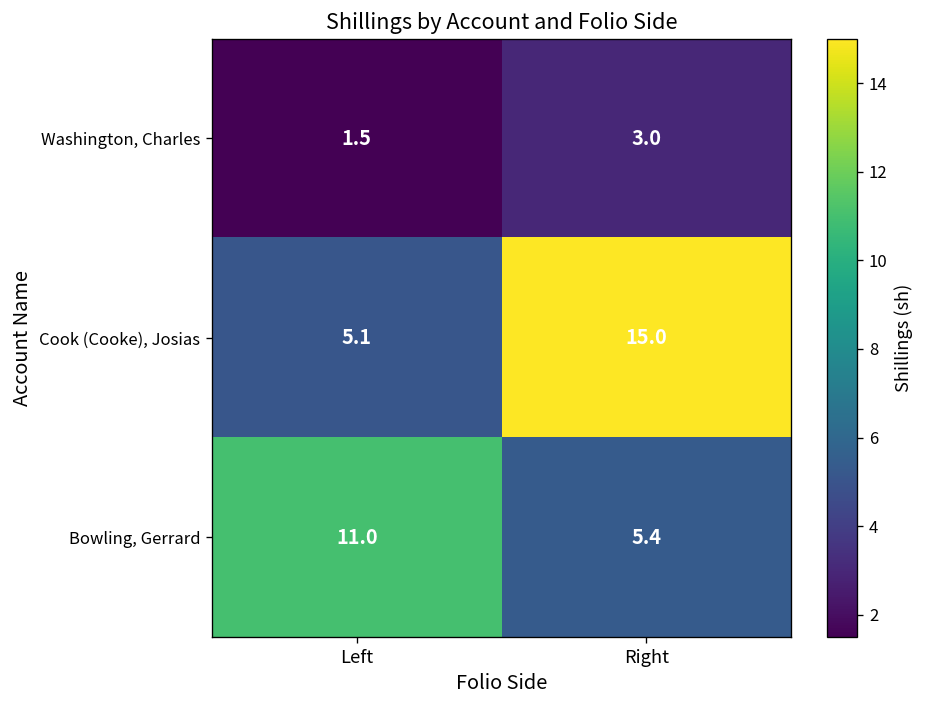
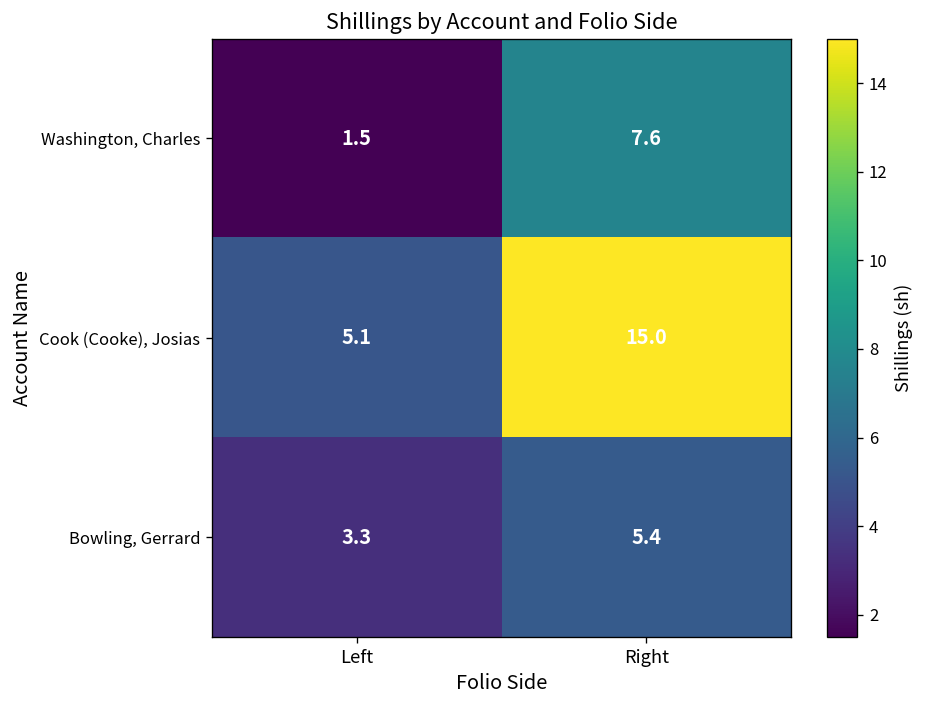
Washington, Charles, Right: 3.0 -> 7.6
Bowling, Gerrard, Left: 11.0 -> 3.3
